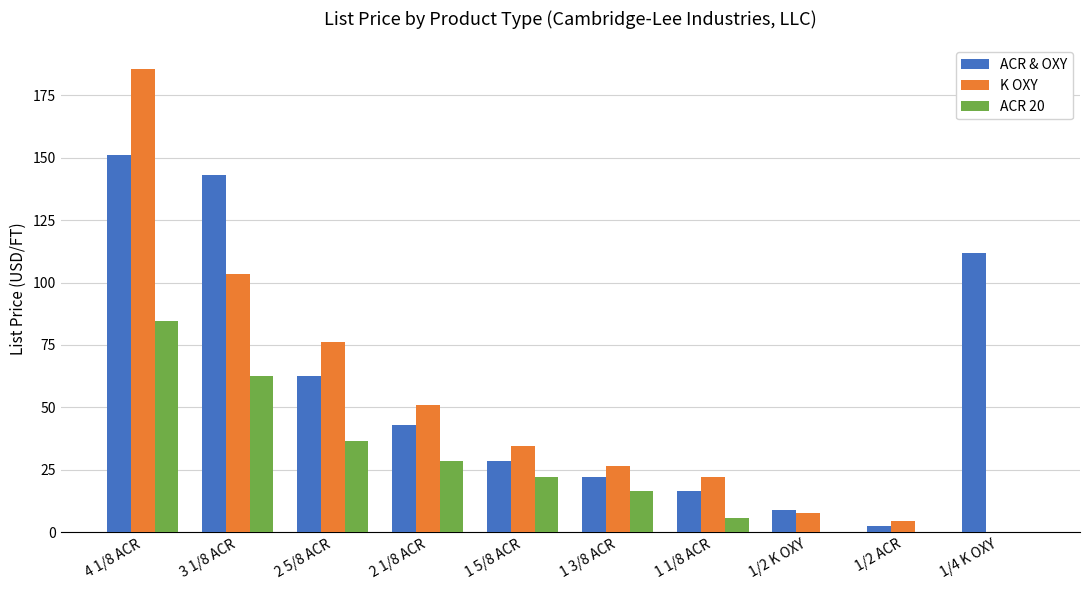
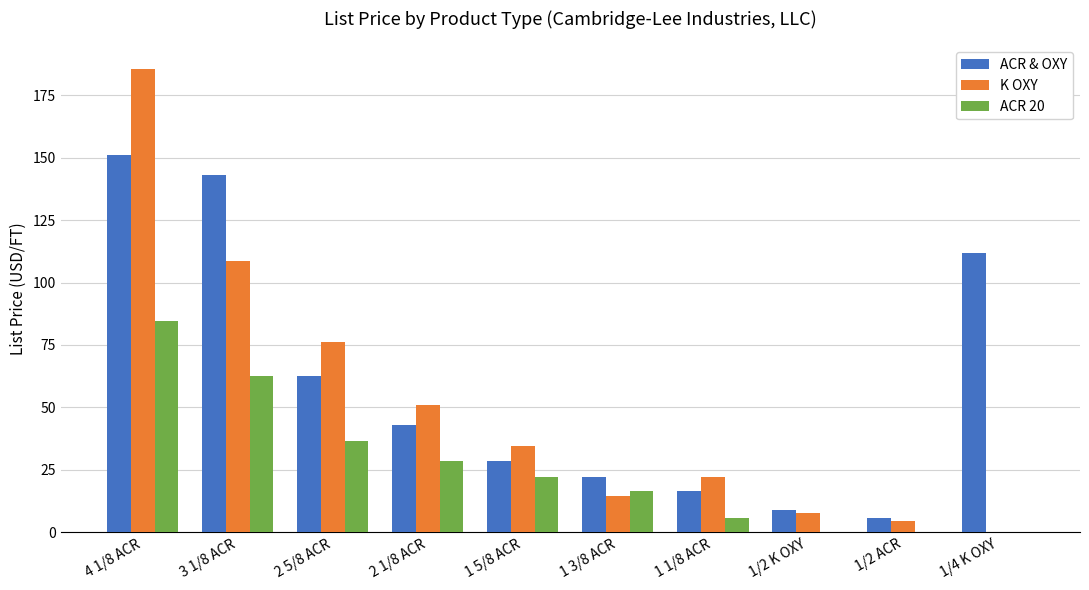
K OXY, 3 1/8 ACR: 103 -> 109
K OXY, 1 3/8 ACR: 26 -> 15
ACR & OXY, 1/2 ACR: 2 -> 6
